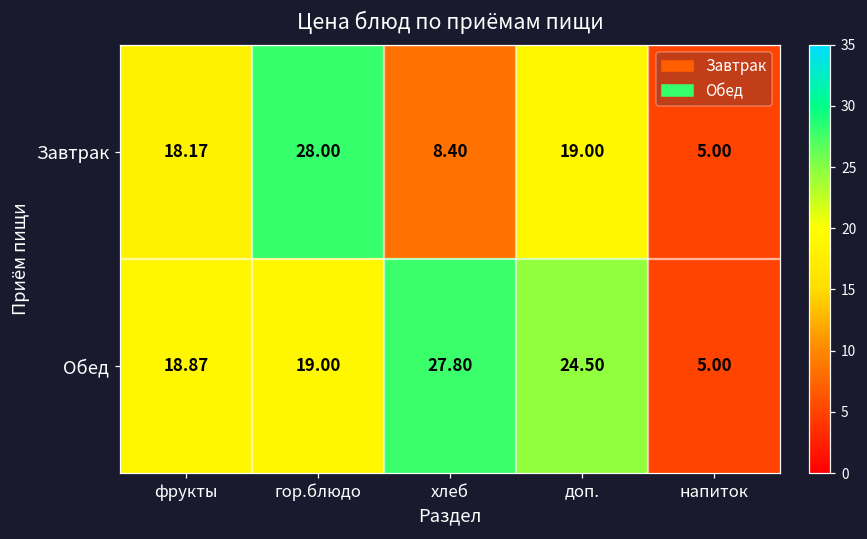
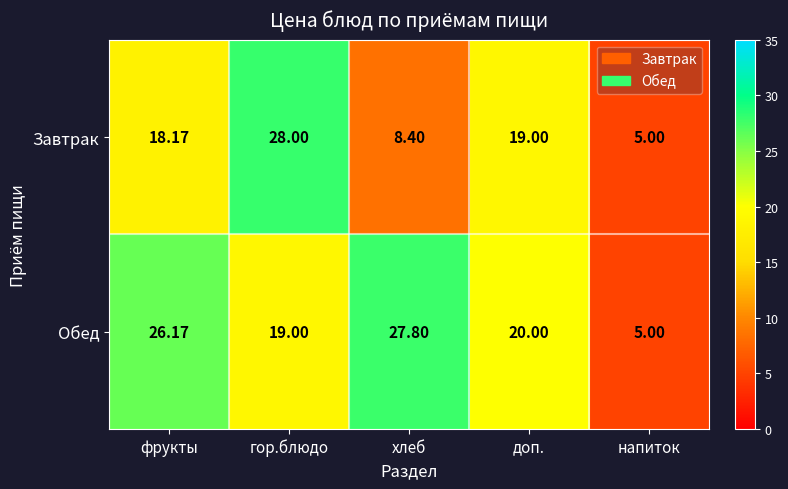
Обед, фрукты: 18.87 -> 26.17
Обед, доп.: 24.50 -> 20.00
